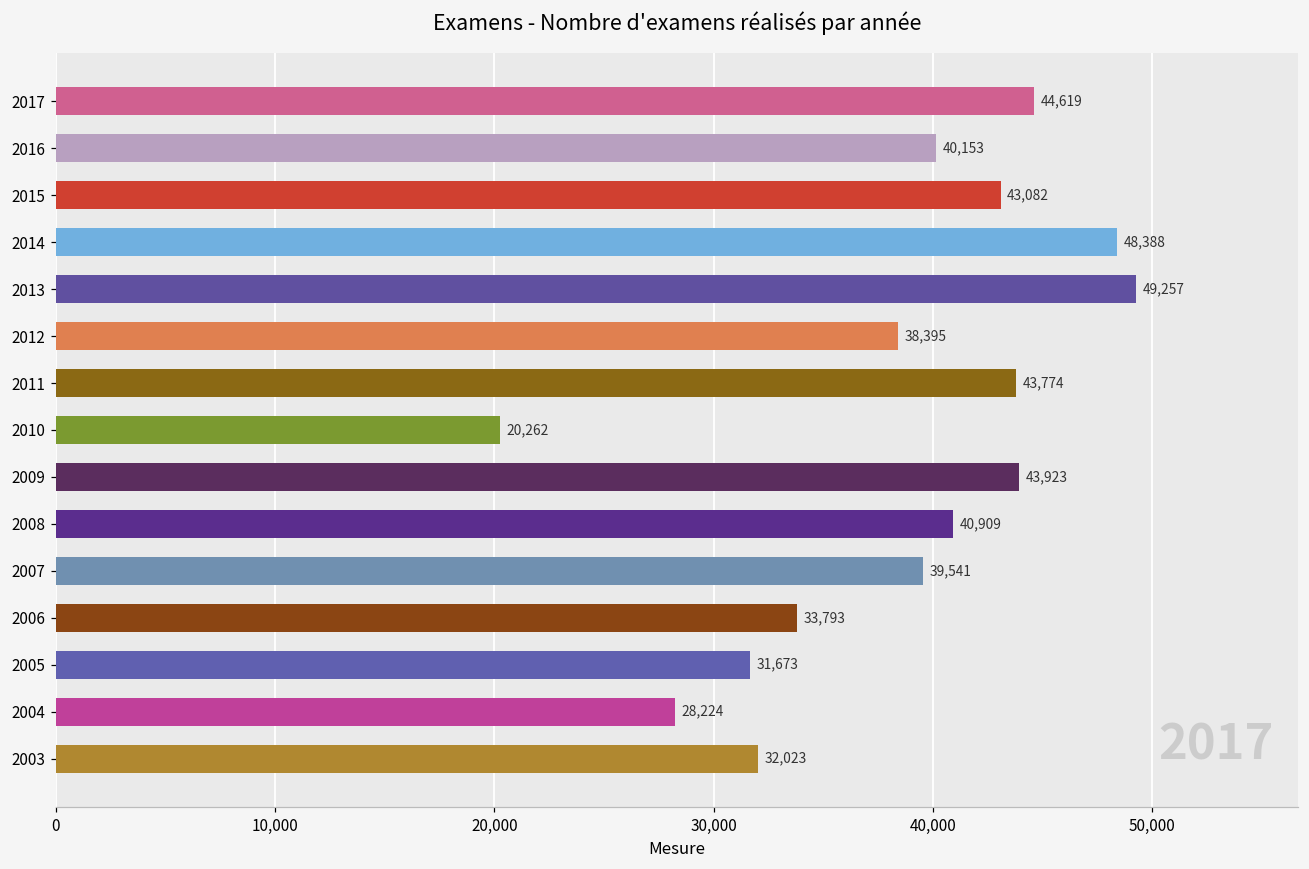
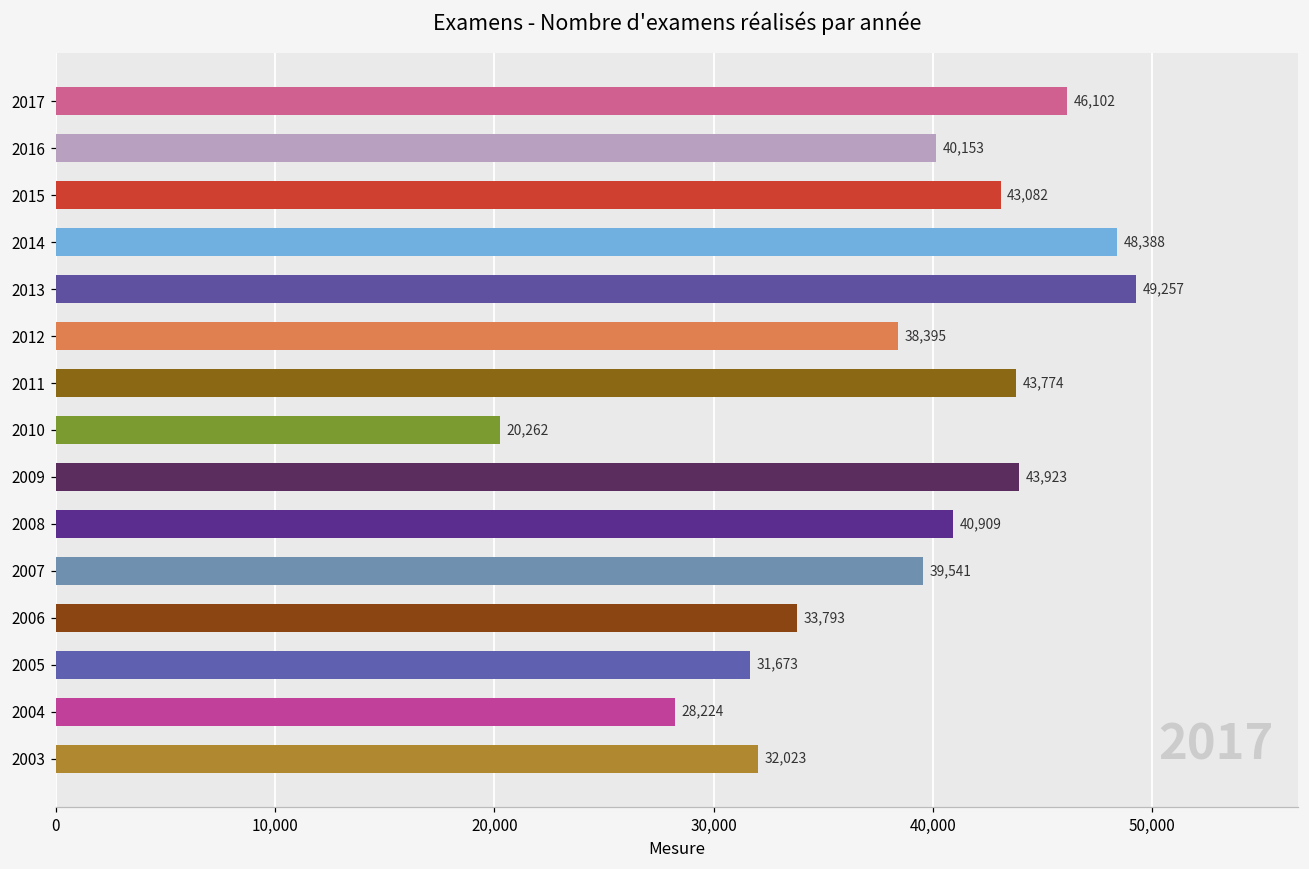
2017: 44,619 -> 46,102
